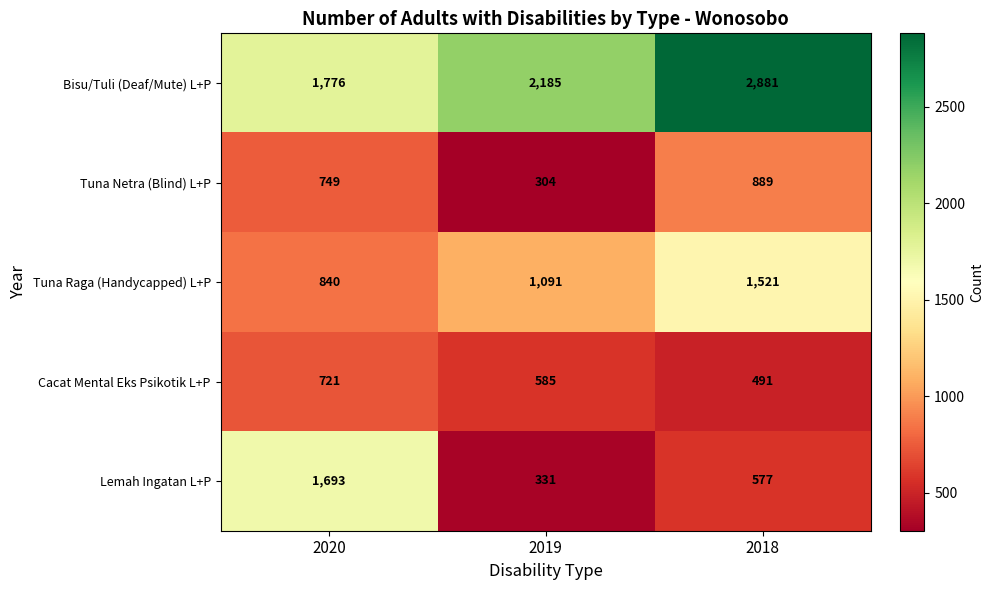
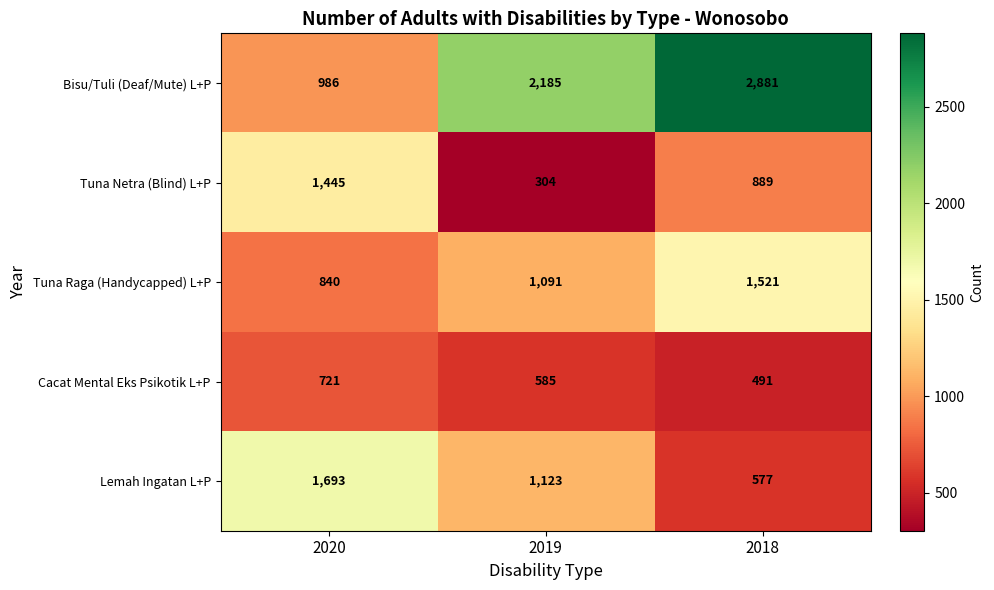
Bisu/Tuli (Deaf/Mute) L+P, 2020: 1,776 -> 986
Tuna Netra (Blind) L+P, 2020: 749 -> 1,445
Lemah Ingatan L+P, 2019: 331 -> 1,123
